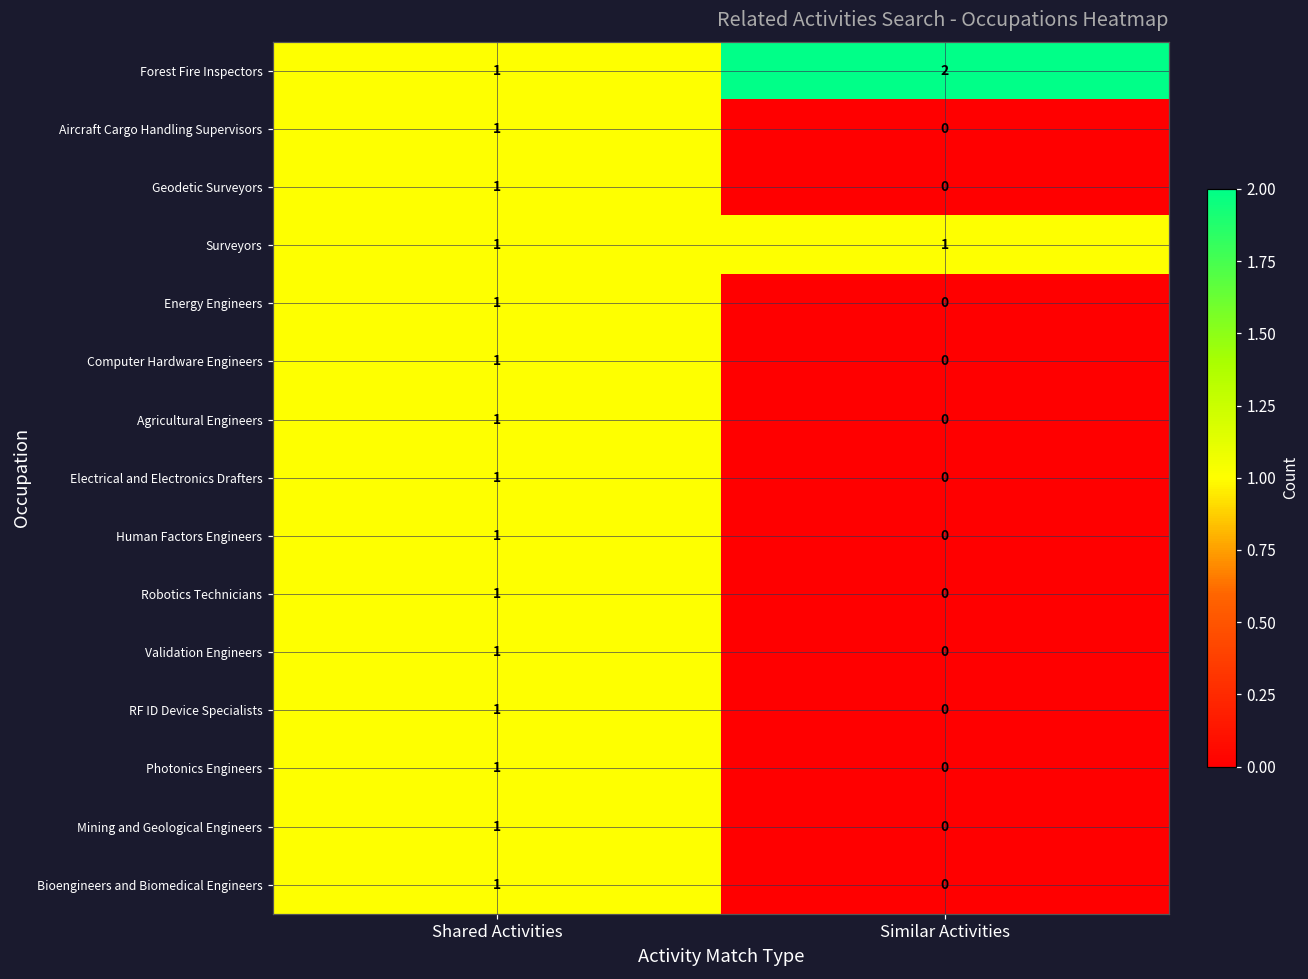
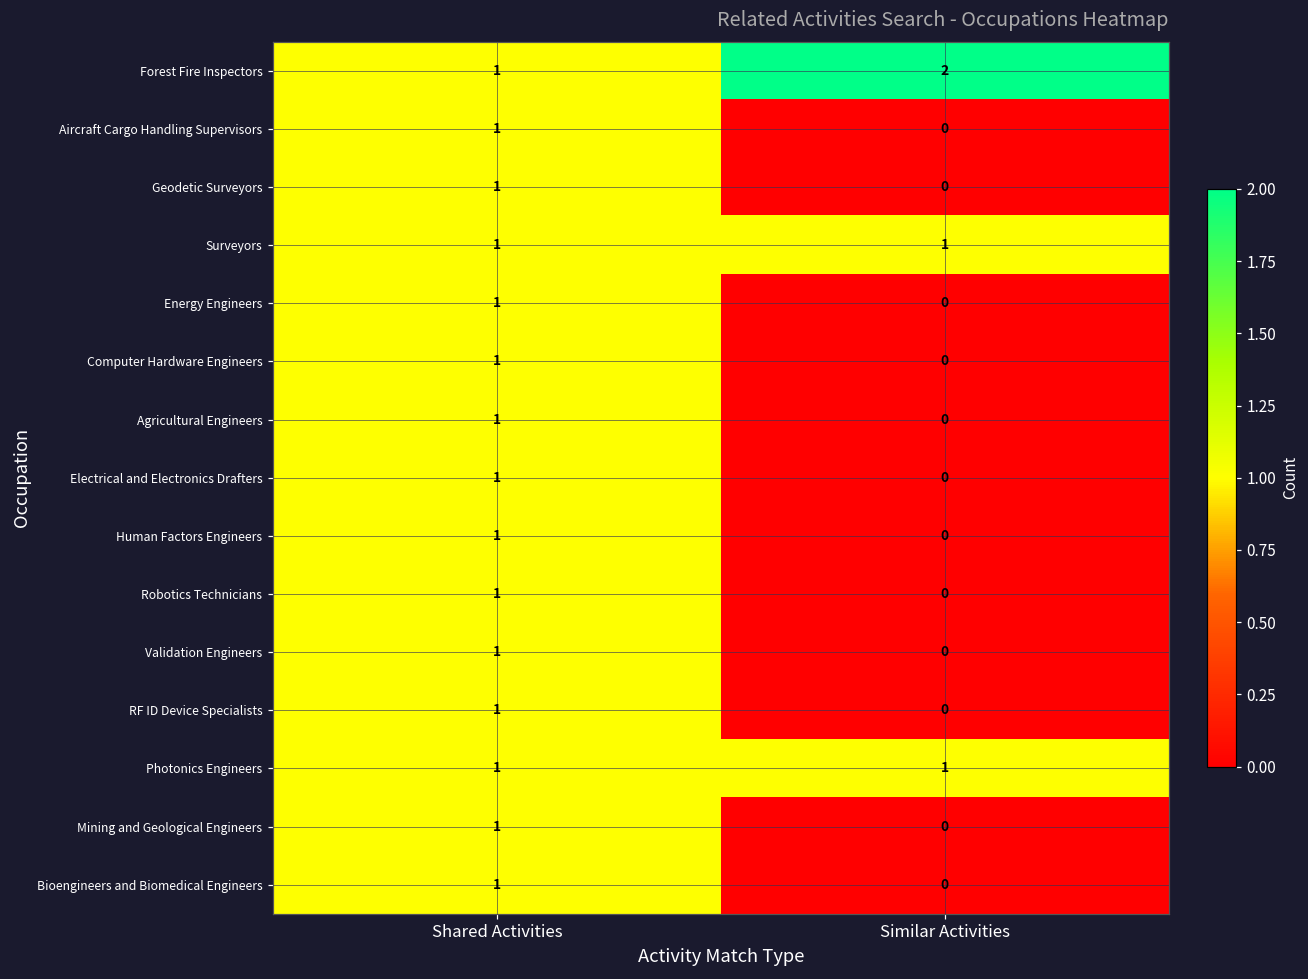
Photonics Engineers, Similar Activities: 0 -> 1
